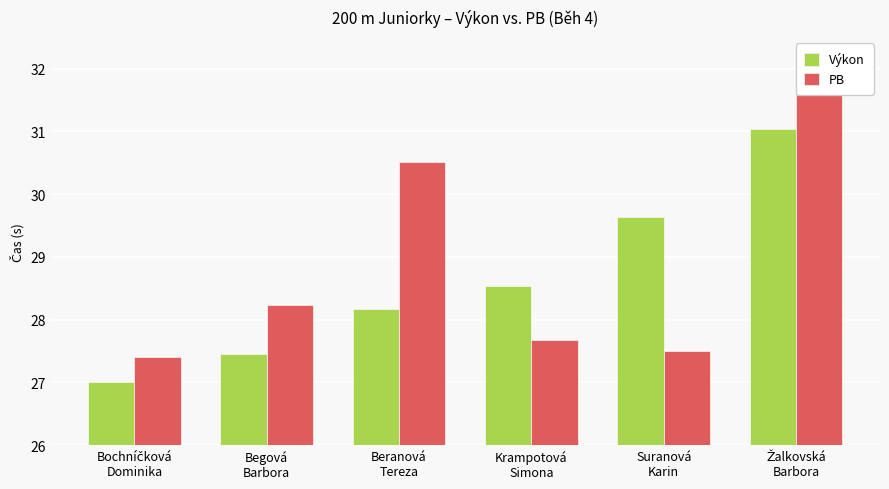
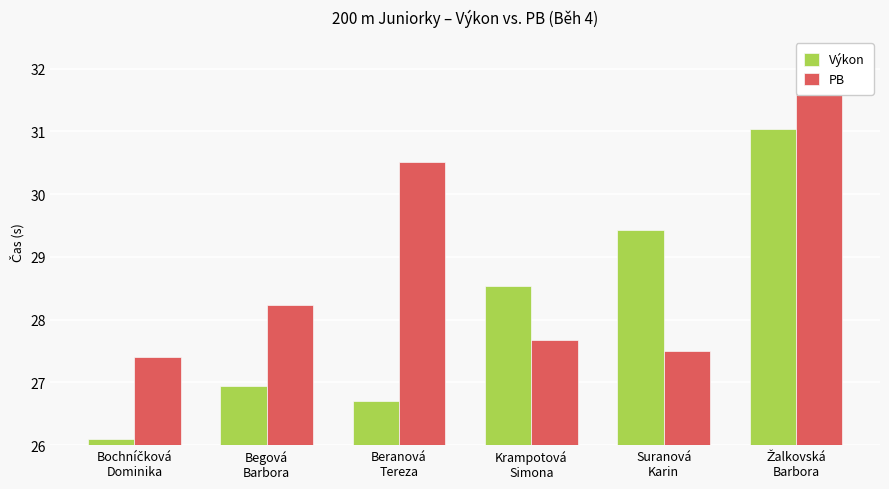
Výkon, Bochníčková Dominika: 27.0 -> 26.1
Výkon, Begová Barbora: 27.5 -> 27.0
Výkon, Beranová Tereza: 28.2 -> 26.7
Výkon, Suranová Karin: 29.6 -> 29.4
